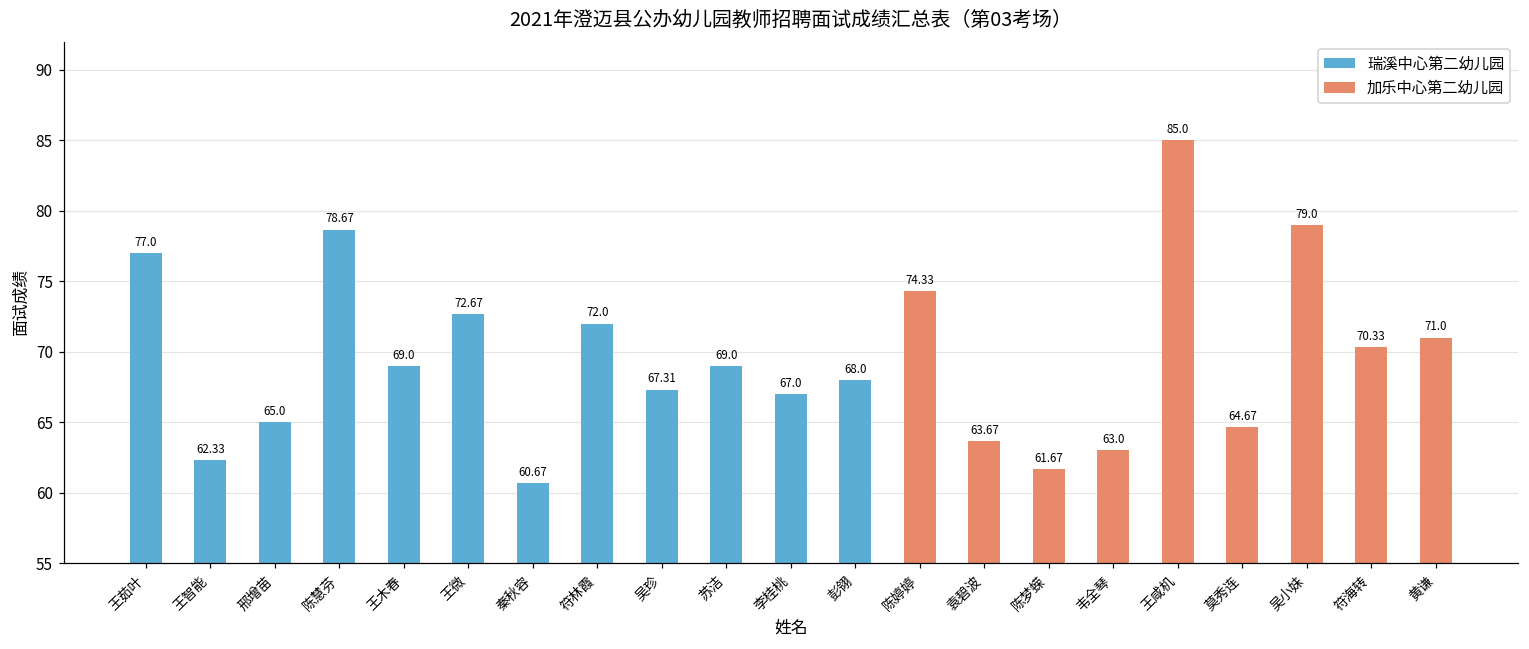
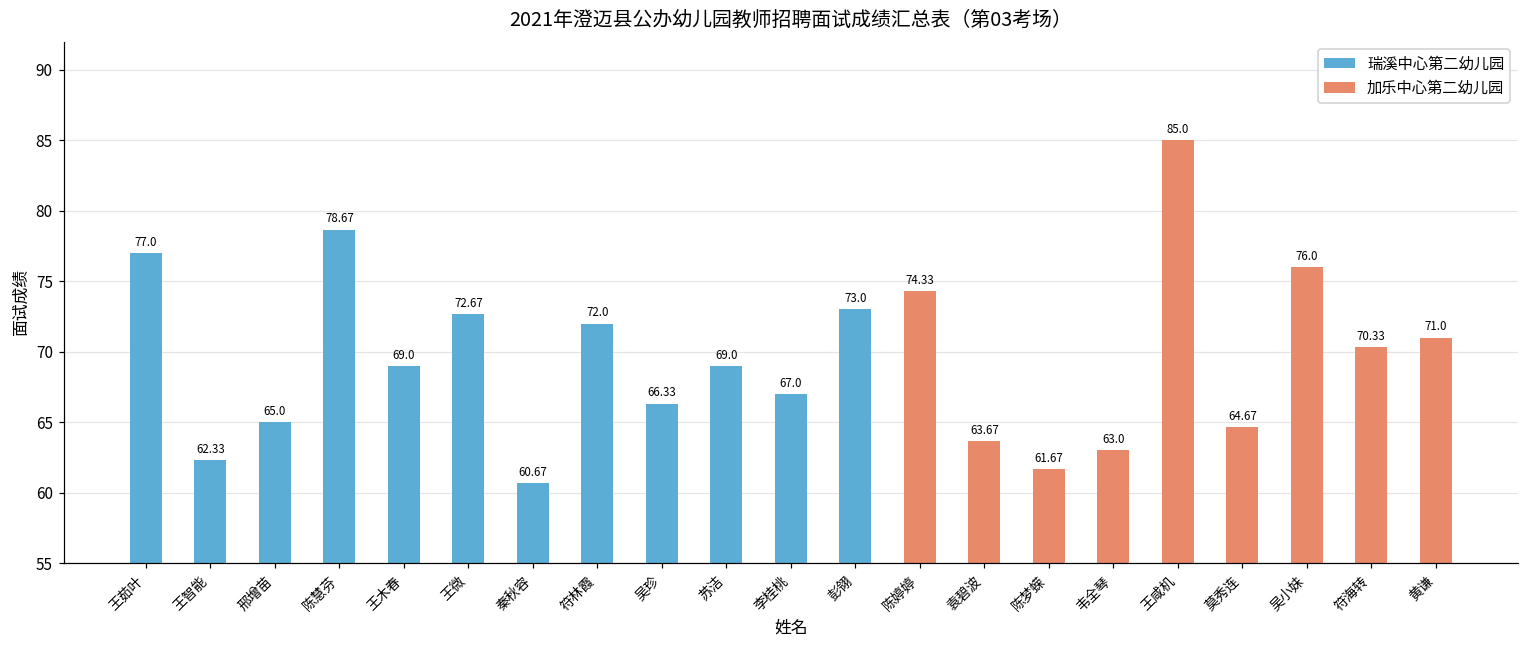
瑞溪中心第二幼儿园, 吴珍: 67.31 -> 66.33
瑞溪中心第二幼儿园, 彭翎: 68.0 -> 73.0
加乐中心第二幼儿园, 吴小妹: 79.0 -> 76.0
